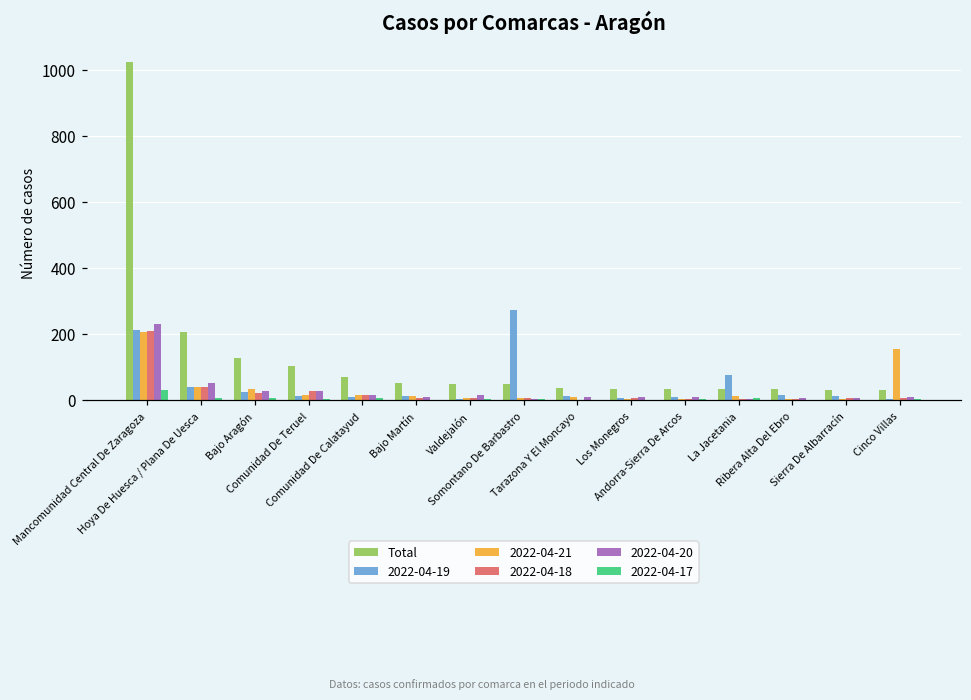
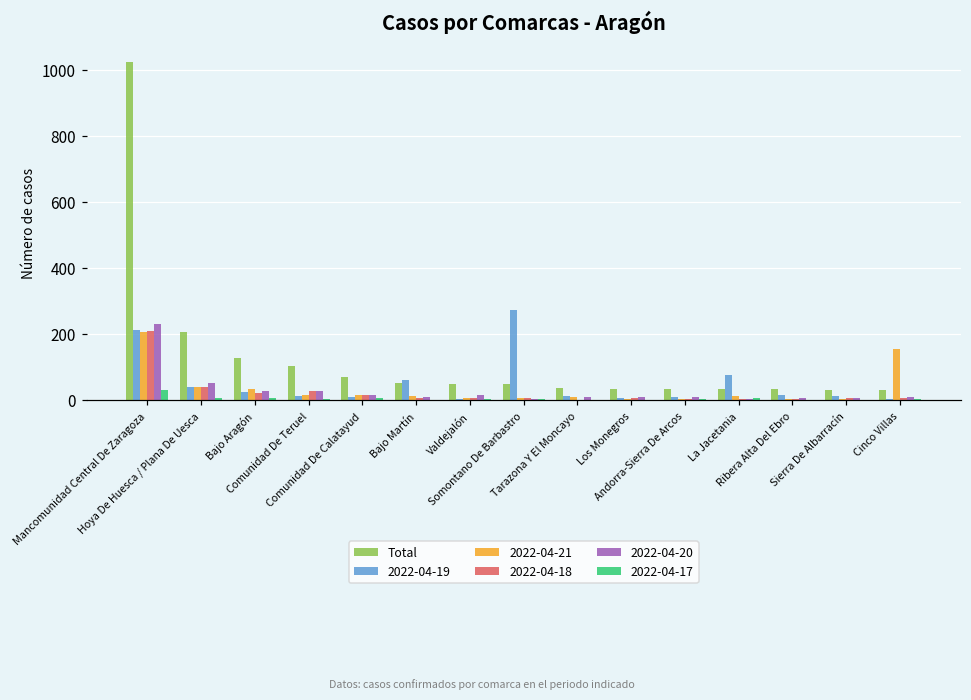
2022-04-19, Bajo Martín: 10 -> 60
